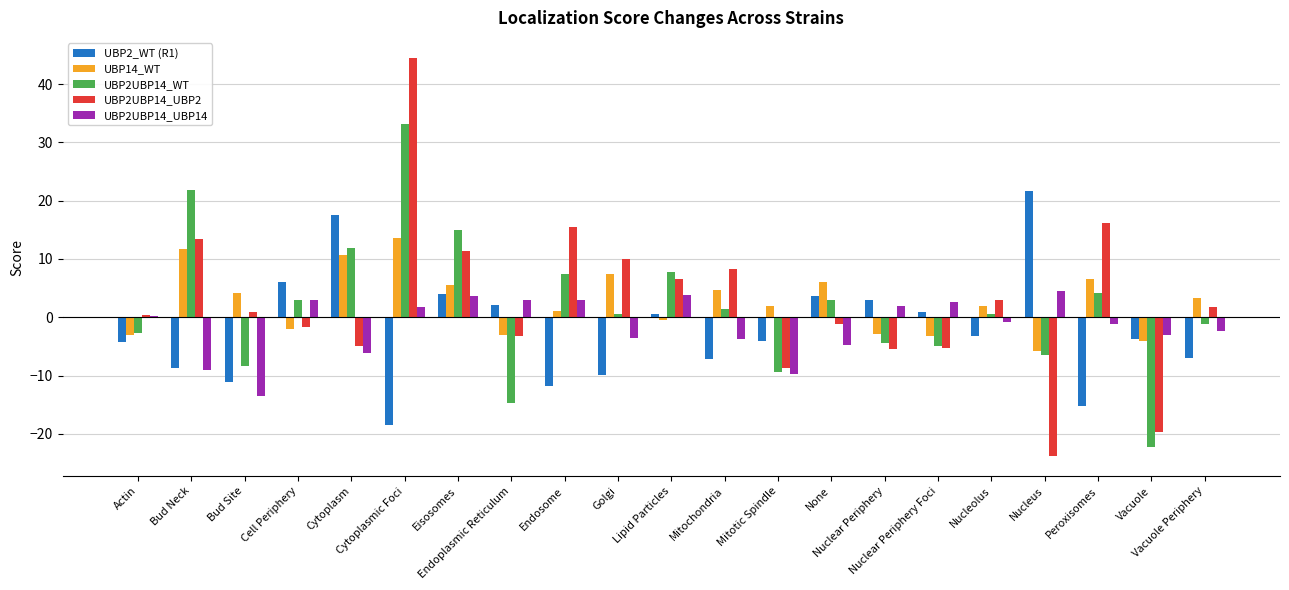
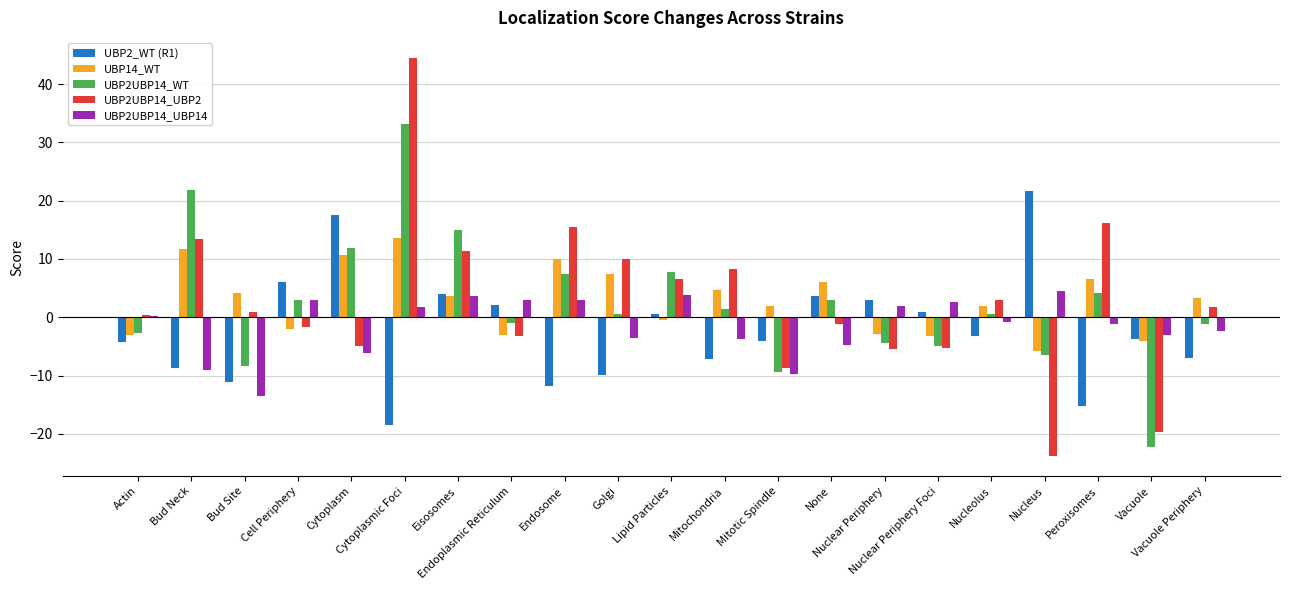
UBP14_WT, Eisosomes: 5 -> 4
UBP2UBP14_WT, Endoplasmic Reticulum: -15 -> -1
UBP14_WT, Endosome: 1 -> 10
